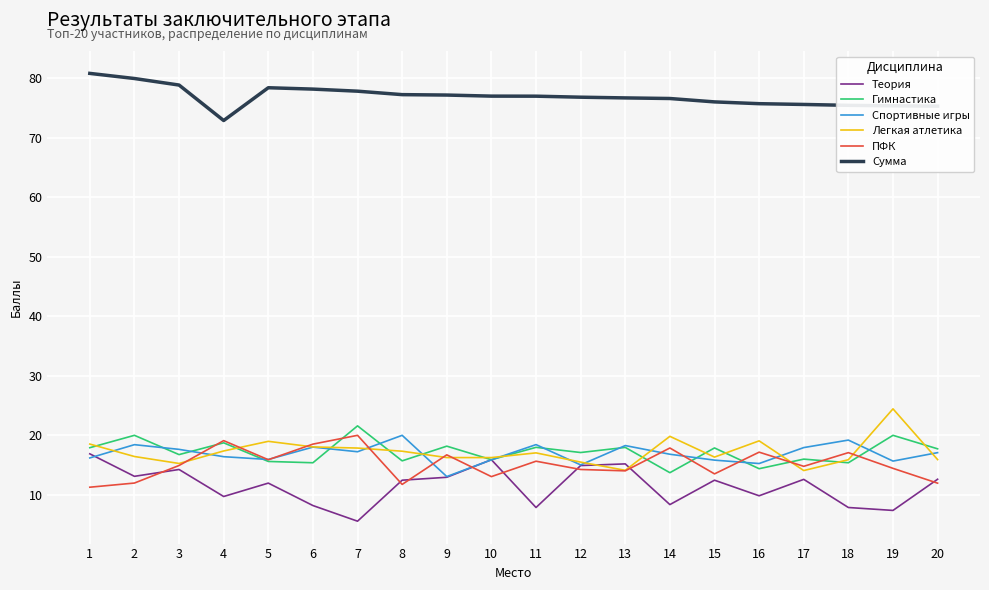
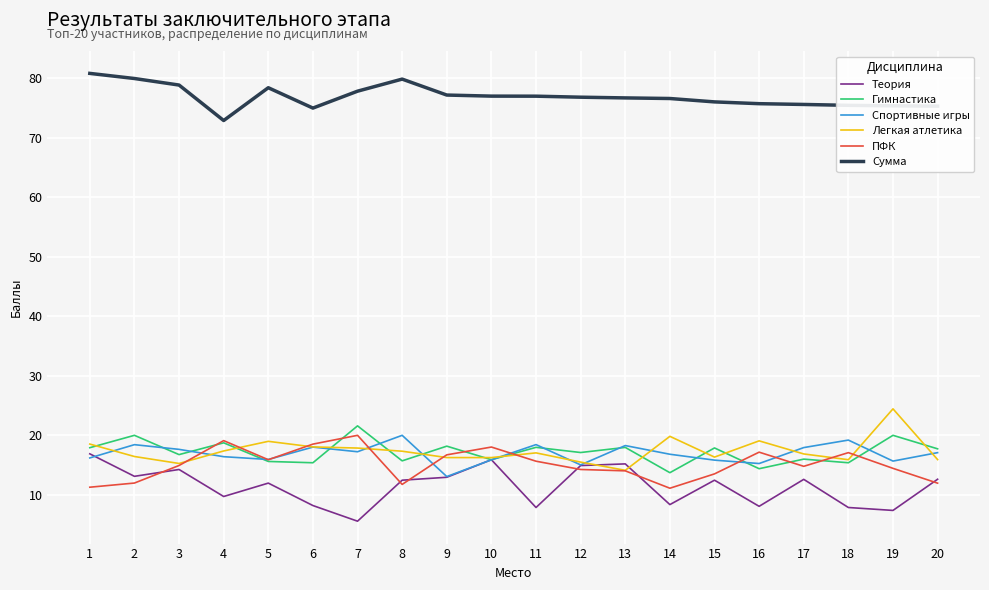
Сумма, 6: 78 -> 75
Сумма, 8: 77 -> 80
ПФК, 10: 13 -> 18
ПФК, 14: 18 -> 11
Теория, 16: 10 -> 8
Легкая атлетика, 17: 14 -> 17
